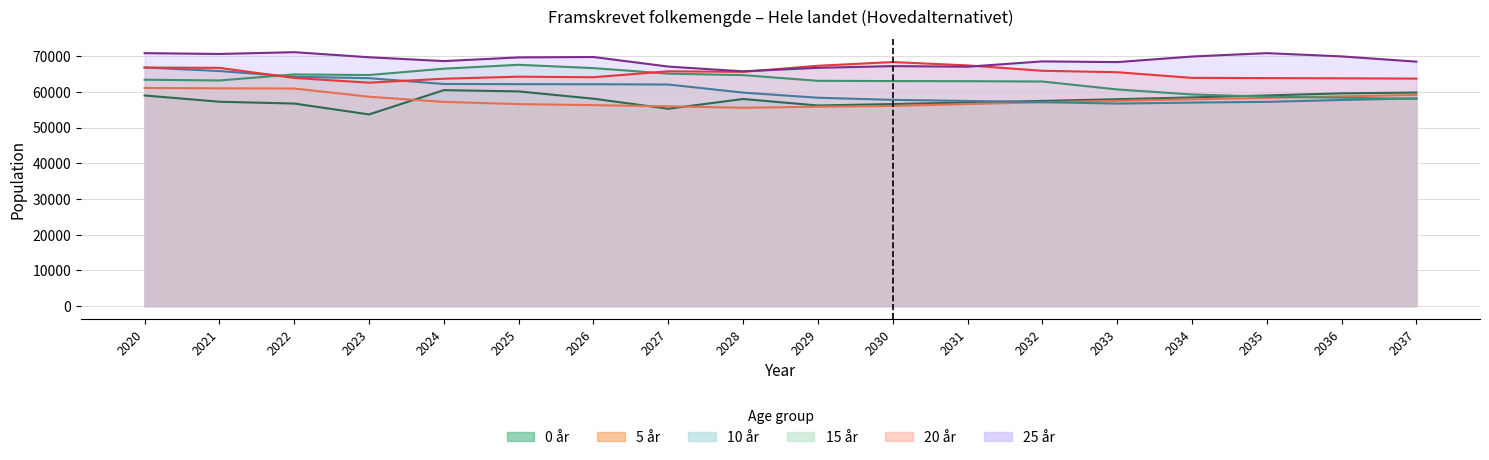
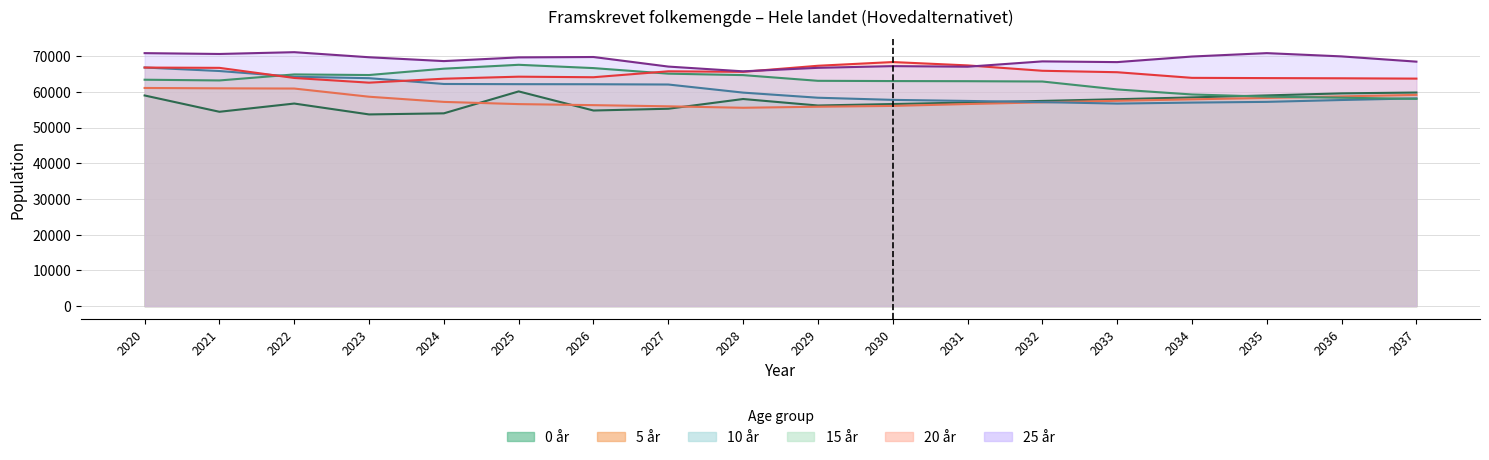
0 år, 2021: 57000 -> 54000
0 år, 2024: 60000 -> 54000
0 år, 2026: 58000 -> 55000
